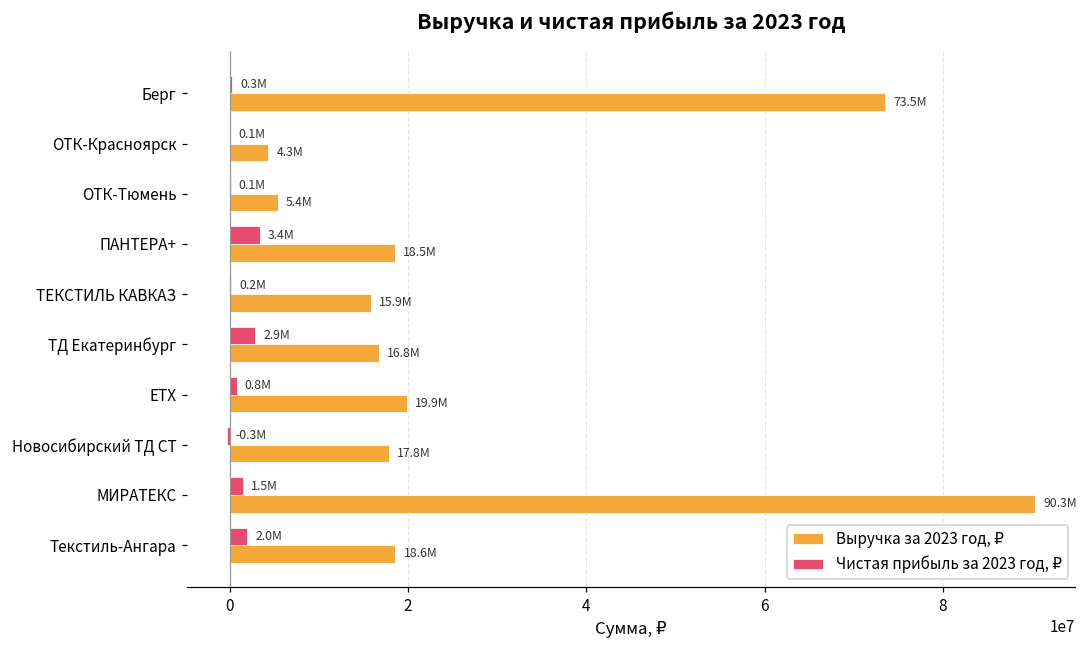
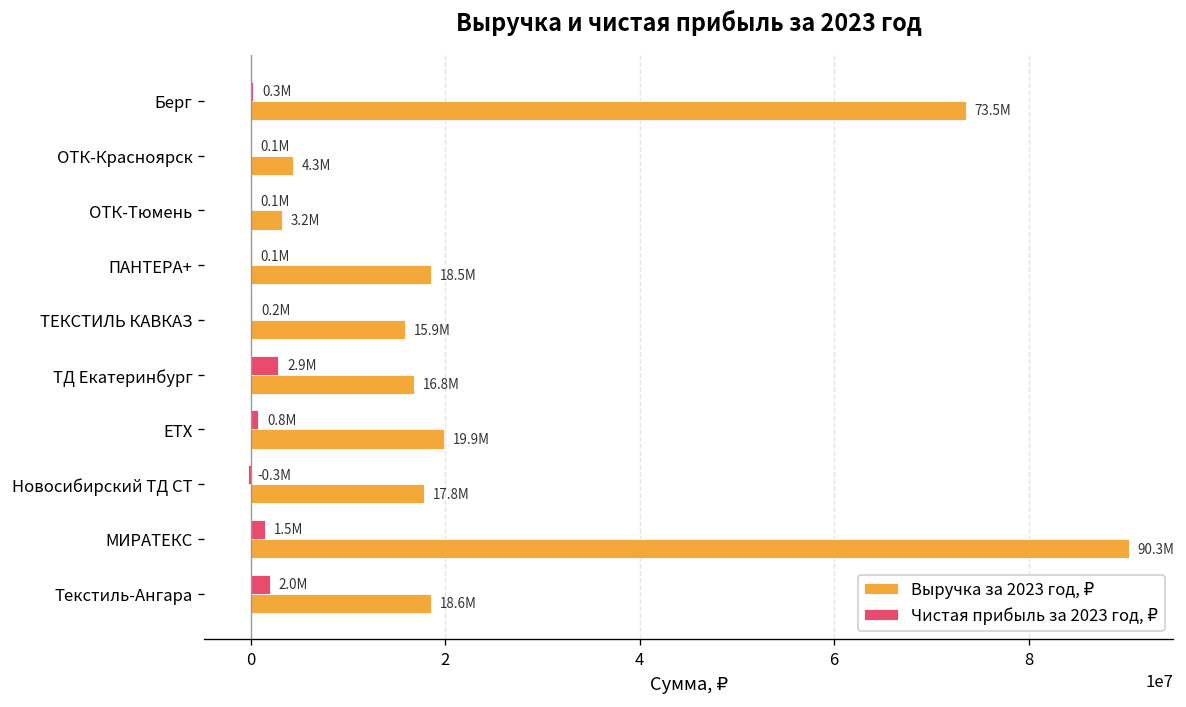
Выручка за 2023 год, ₽, ОТК-Тюмень: 5.4M -> 3.2M
Чистая прибыль за 2023 год, ₽, ПАНТЕРА+: 3.4M -> 0.1M
